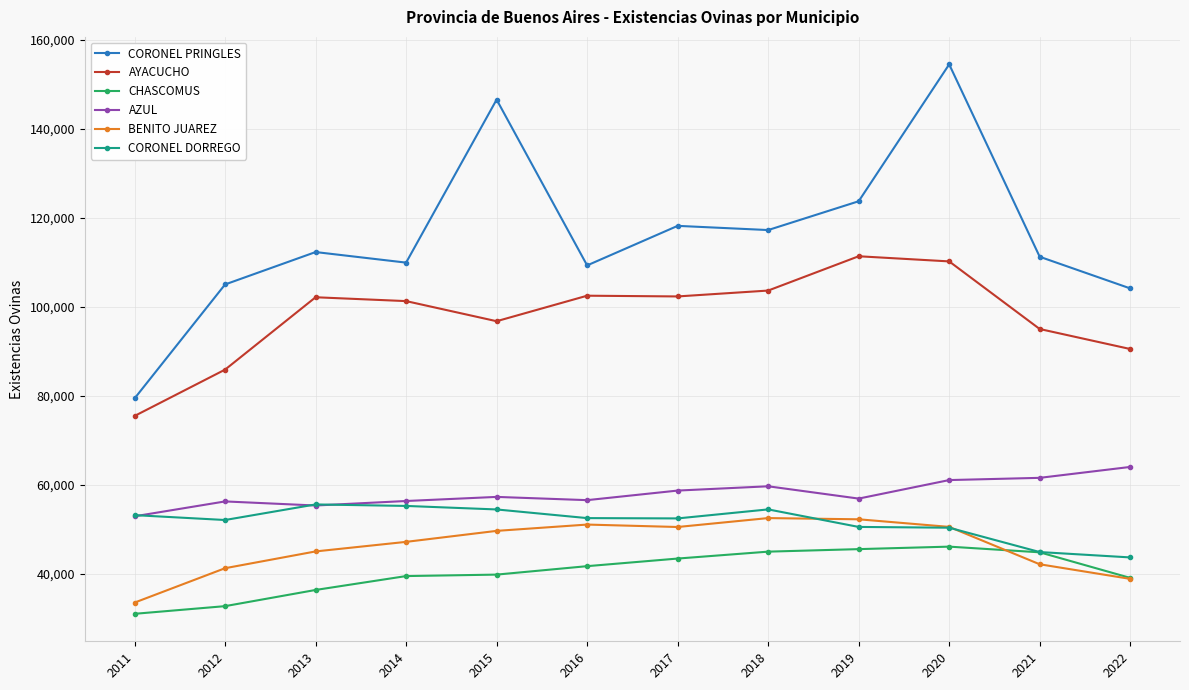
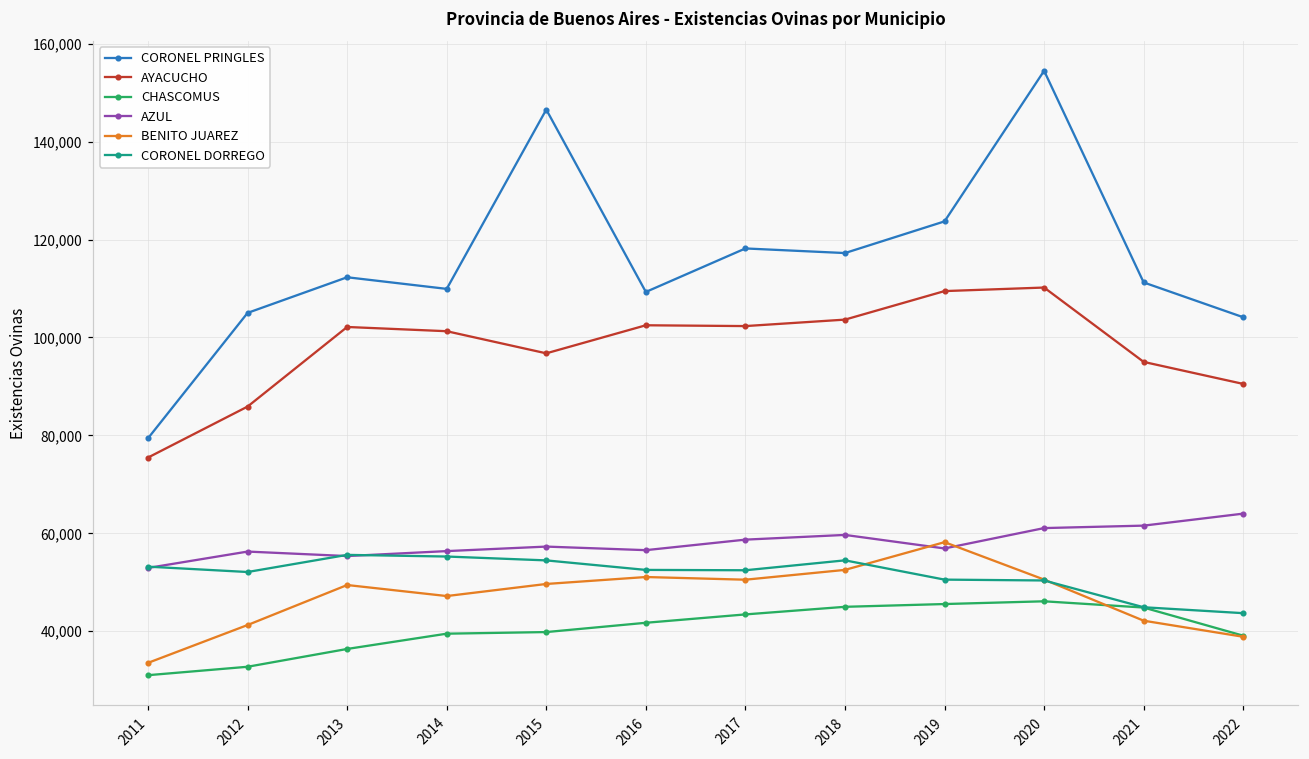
BENITO JUAREZ, 2013: 45,000 -> 49,000
AYACUCHO, 2019: 111,000 -> 109,000
BENITO JUAREZ, 2019: 52,000 -> 58,000
